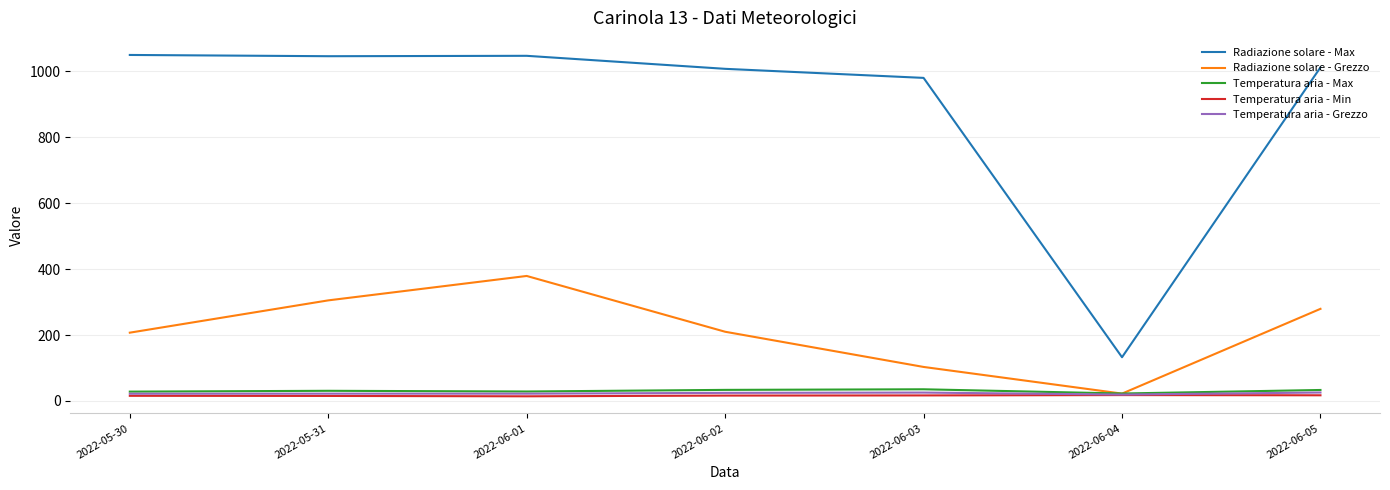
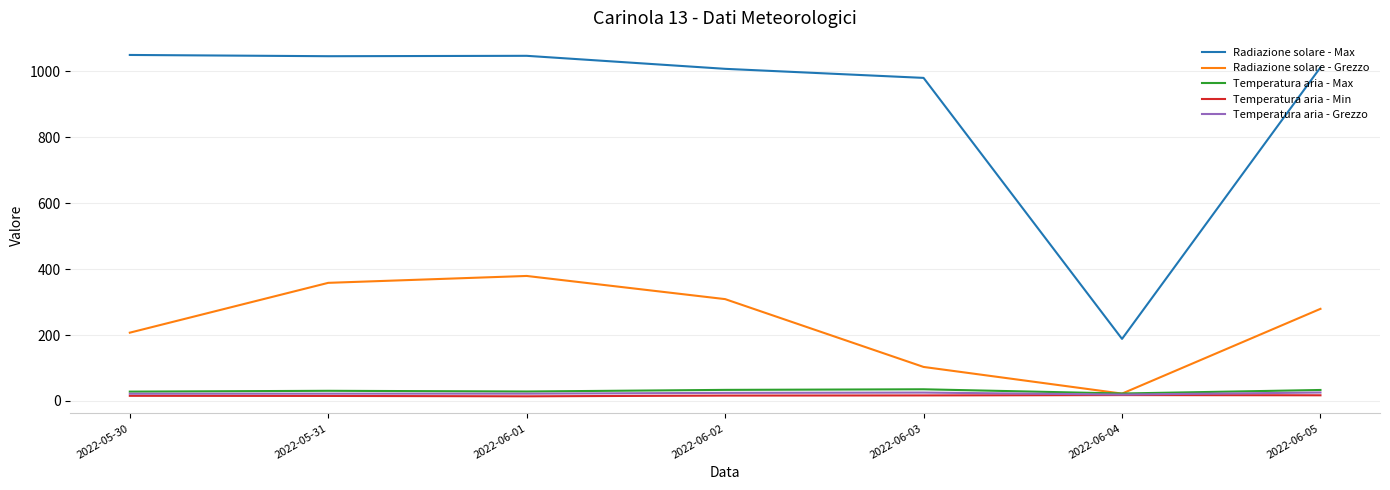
Radiazione solare - Grezzo, 2022-05-31: 310 -> 360
Radiazione solare - Grezzo, 2022-06-02: 210 -> 310
Radiazione solare - Max, 2022-06-04: 130 -> 190
